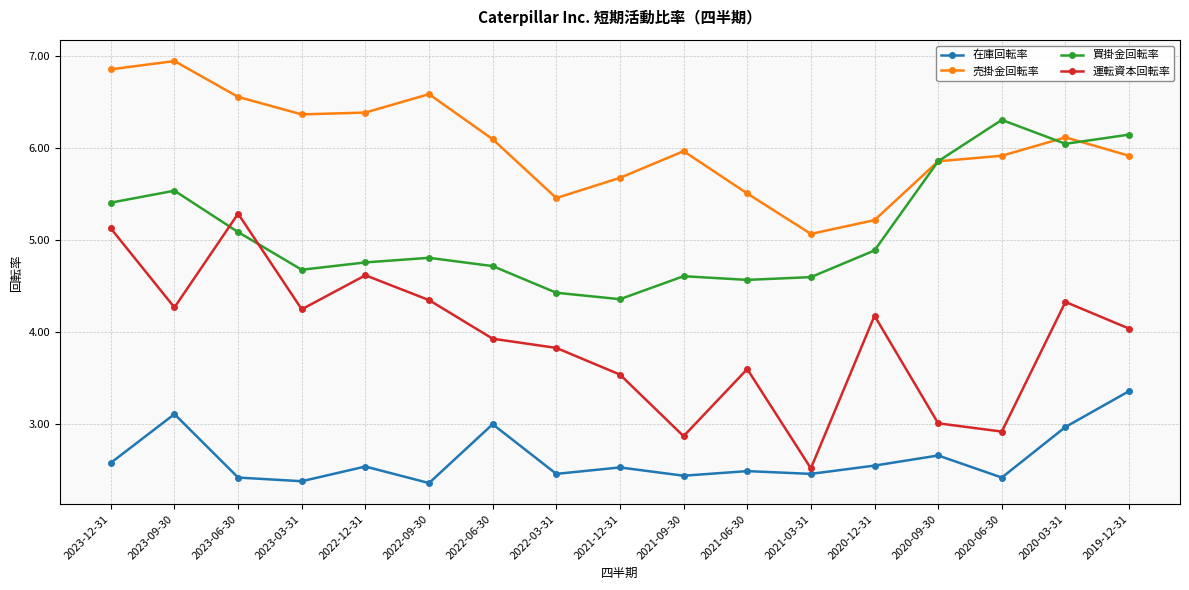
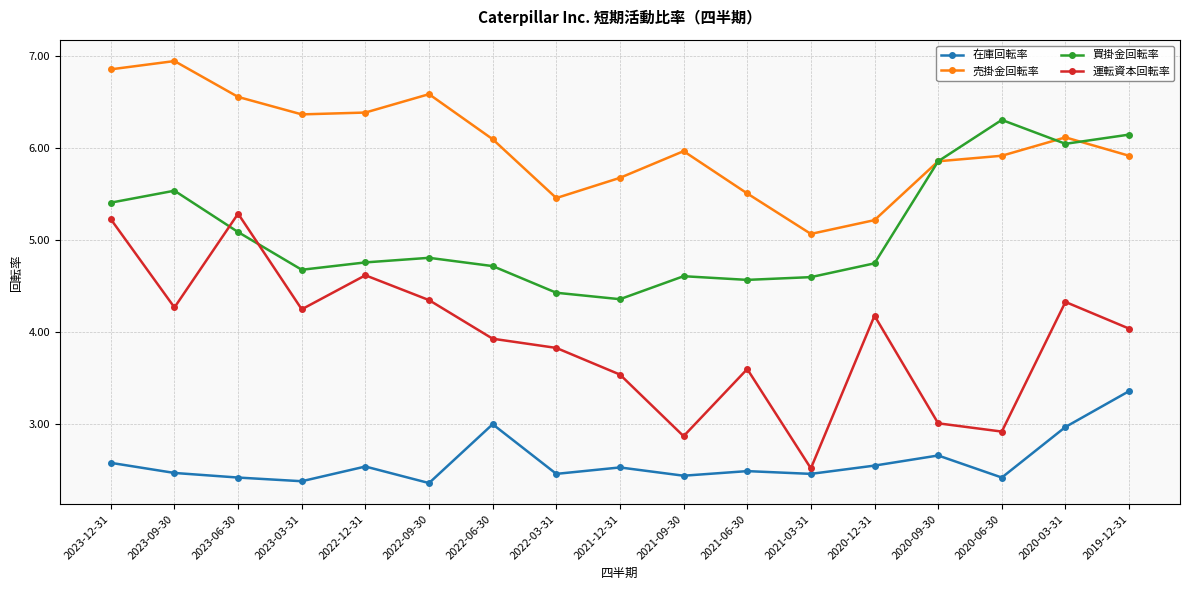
運転資本回転率, 2023-12-31: 5.1 -> 5.2
在庫回転率, 2023-09-30: 3.1 -> 2.5
買掛金回転率, 2020-12-31: 4.9 -> 4.8
